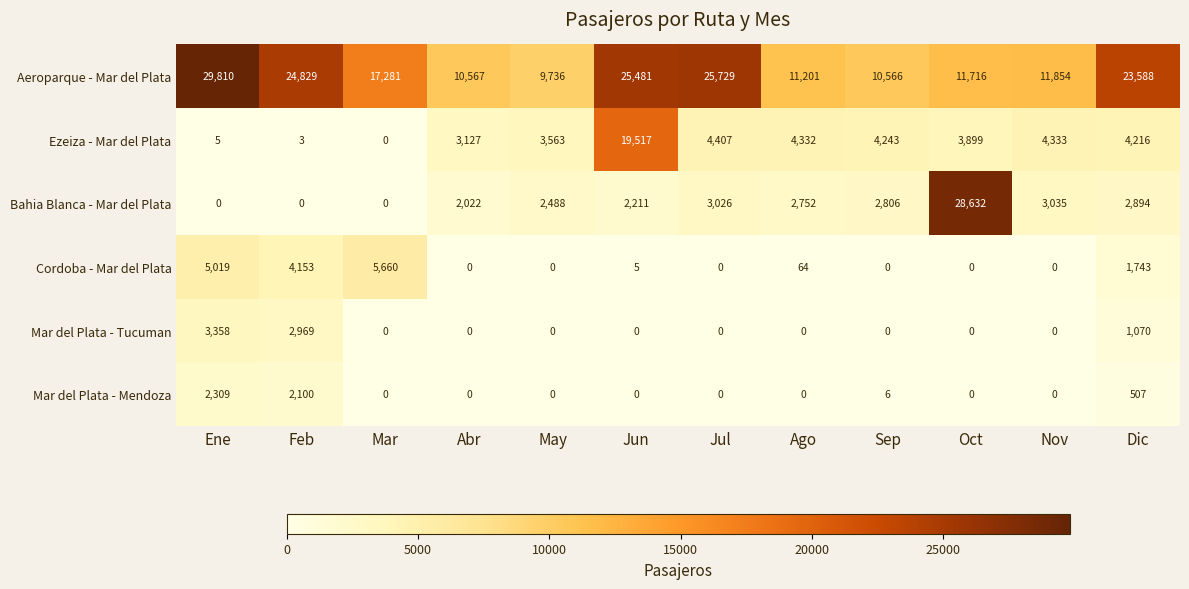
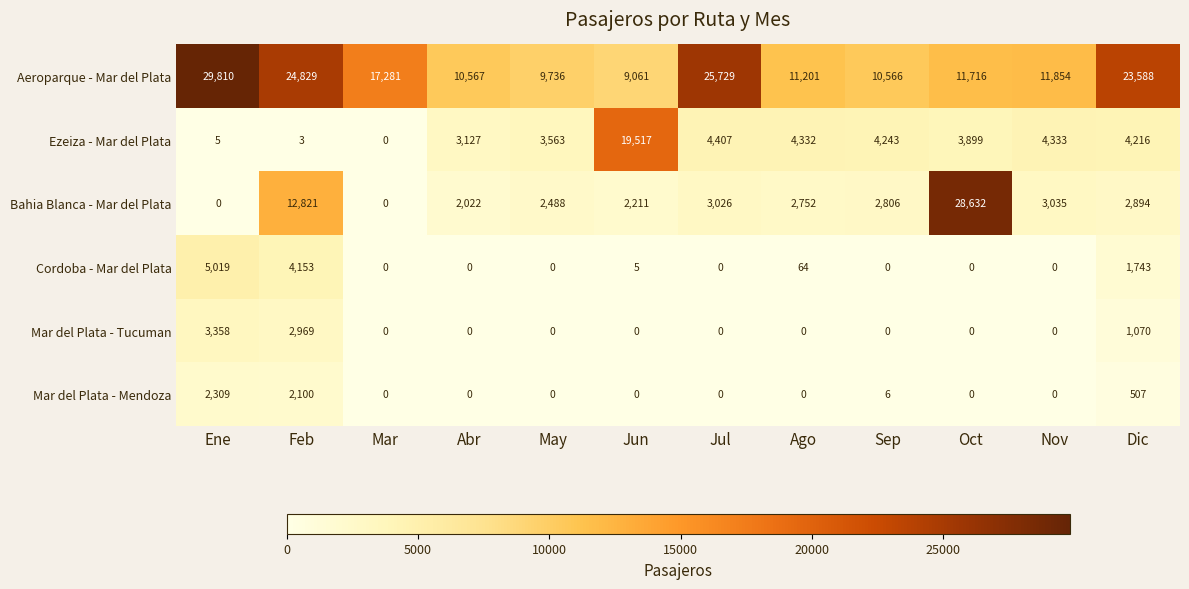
Aeroparque - Mar del Plata, Jun: 25,481 -> 9,061
Bahia Blanca - Mar del Plata, Feb: 0 -> 12,821
Cordoba - Mar del Plata, Mar: 5,660 -> 0
